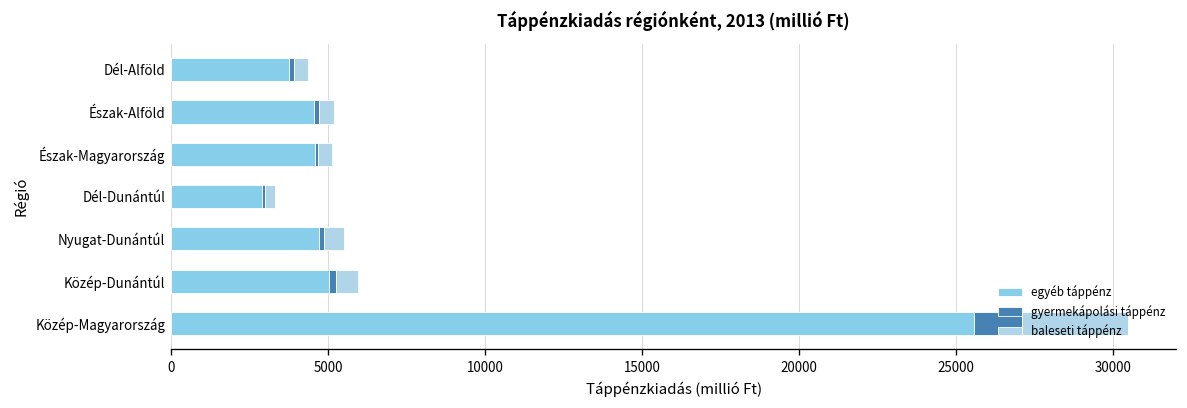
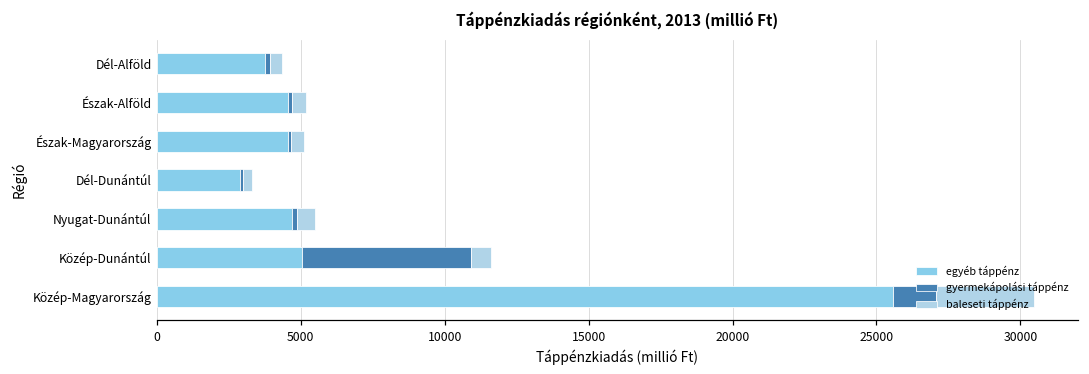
gyermekápolási táppénz, Közép-Dunántúl: 200 -> 5900
